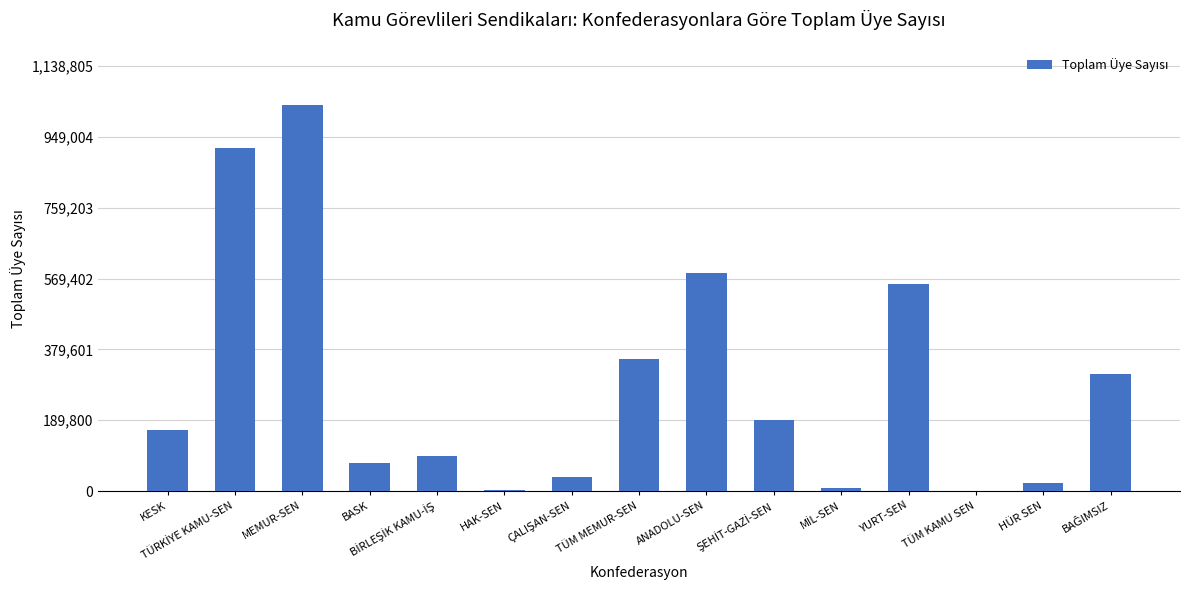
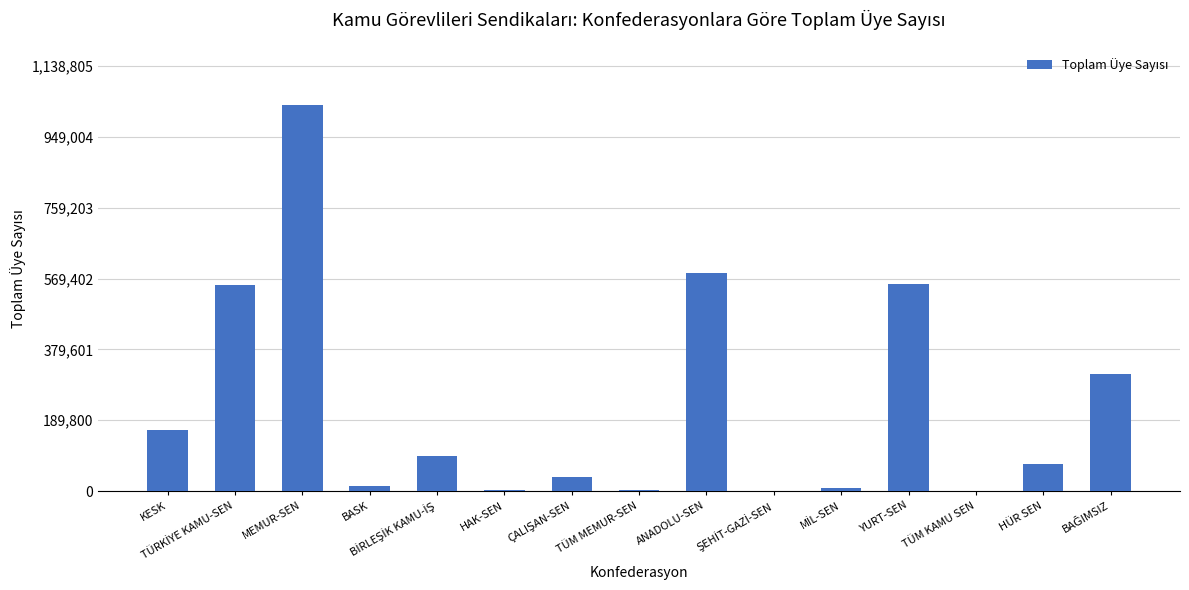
TÜRKİYE KAMU-SEN: 920,000 -> 550,000
BASK: 80,000 -> 10,000
TÜM MEMUR-SEN: 350,000 -> 0
ŞEHİT-GAZİ-SEN: 190,000 -> 0
HÜR SEN: 20,000 -> 70,000
